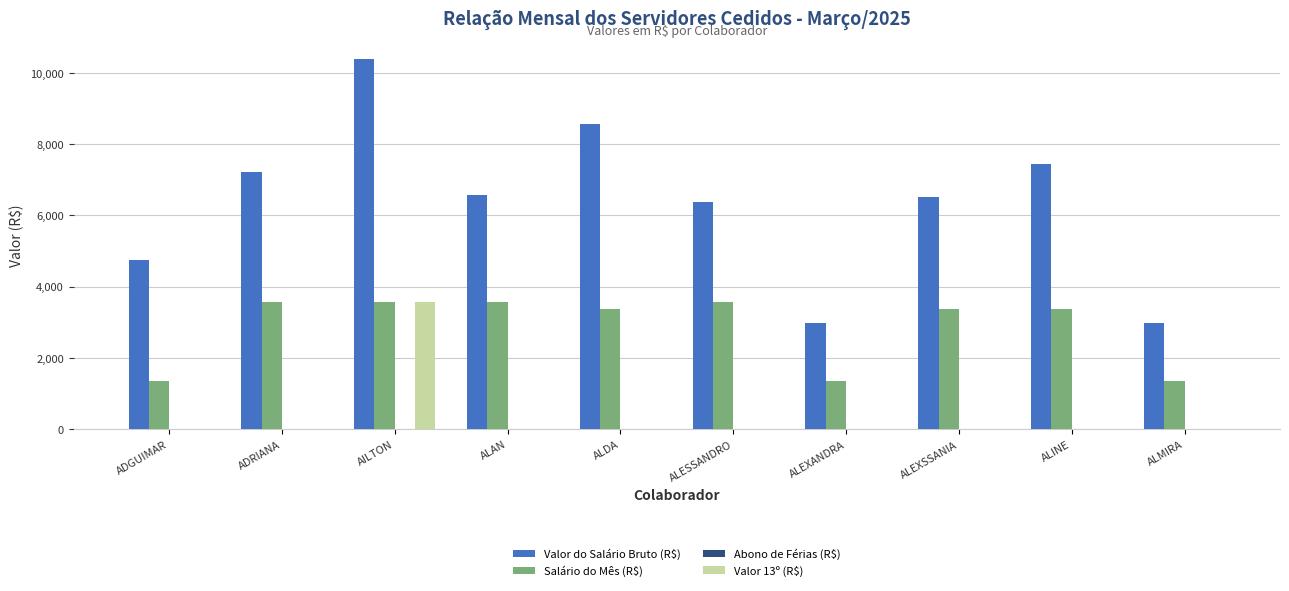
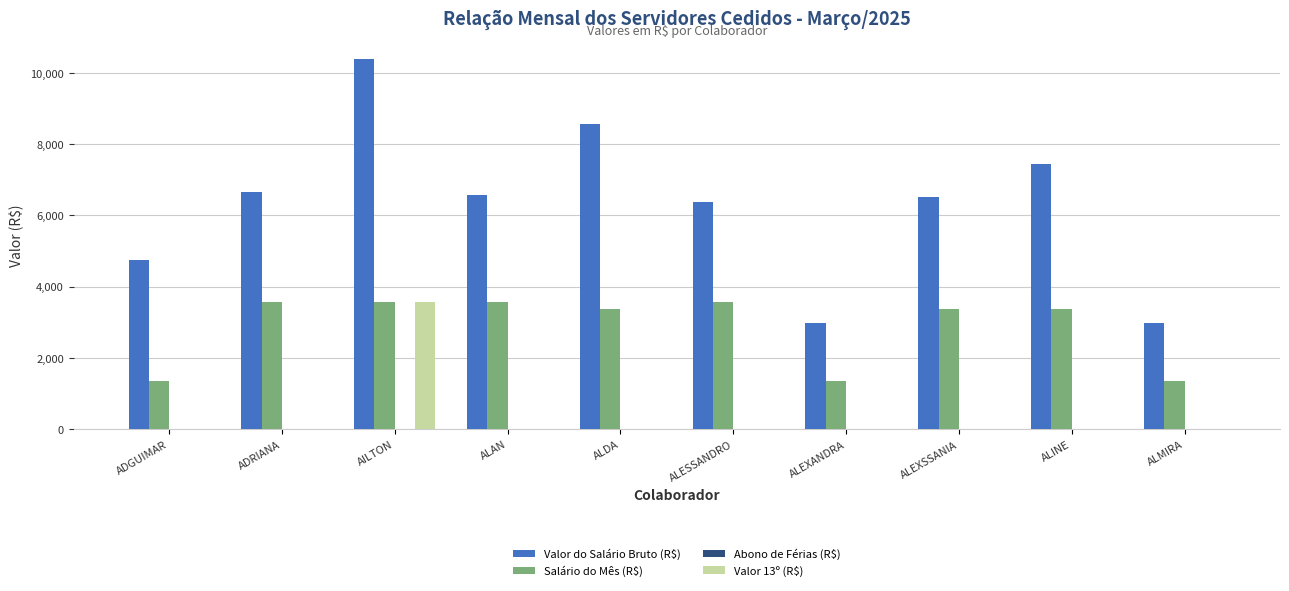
Valor do Salário Bruto (R$), ADRIANA: 7,200 -> 6,600
